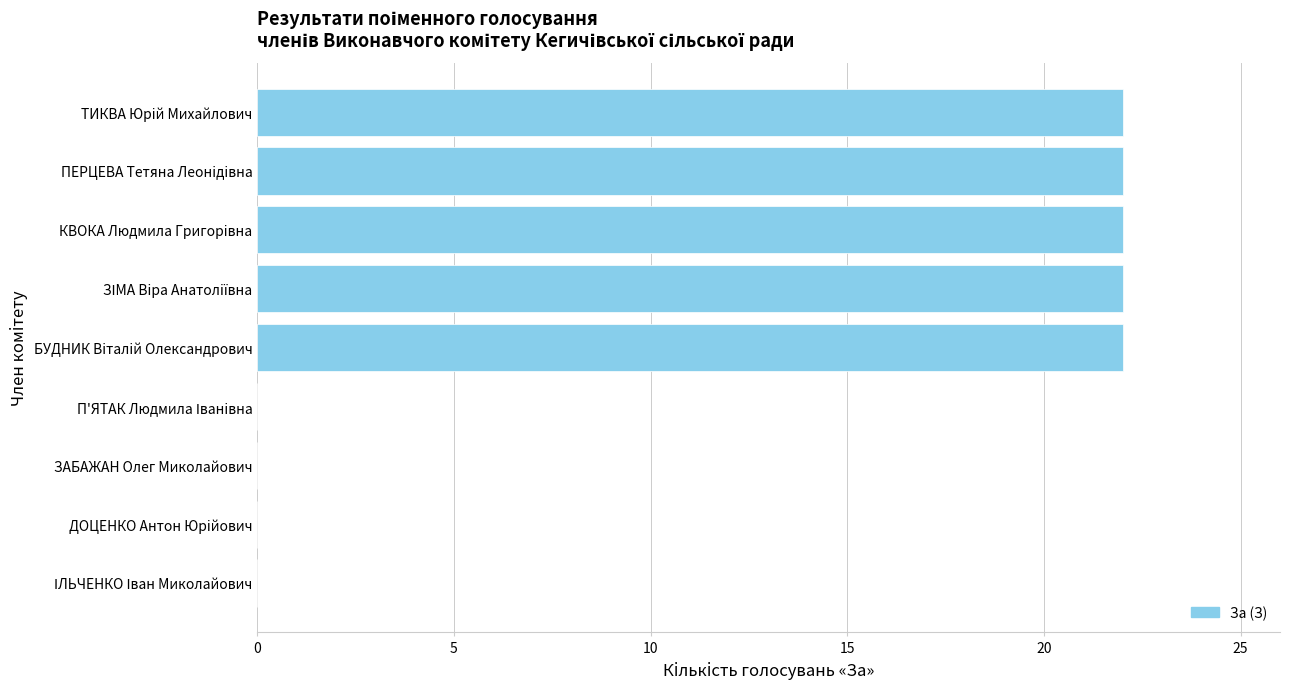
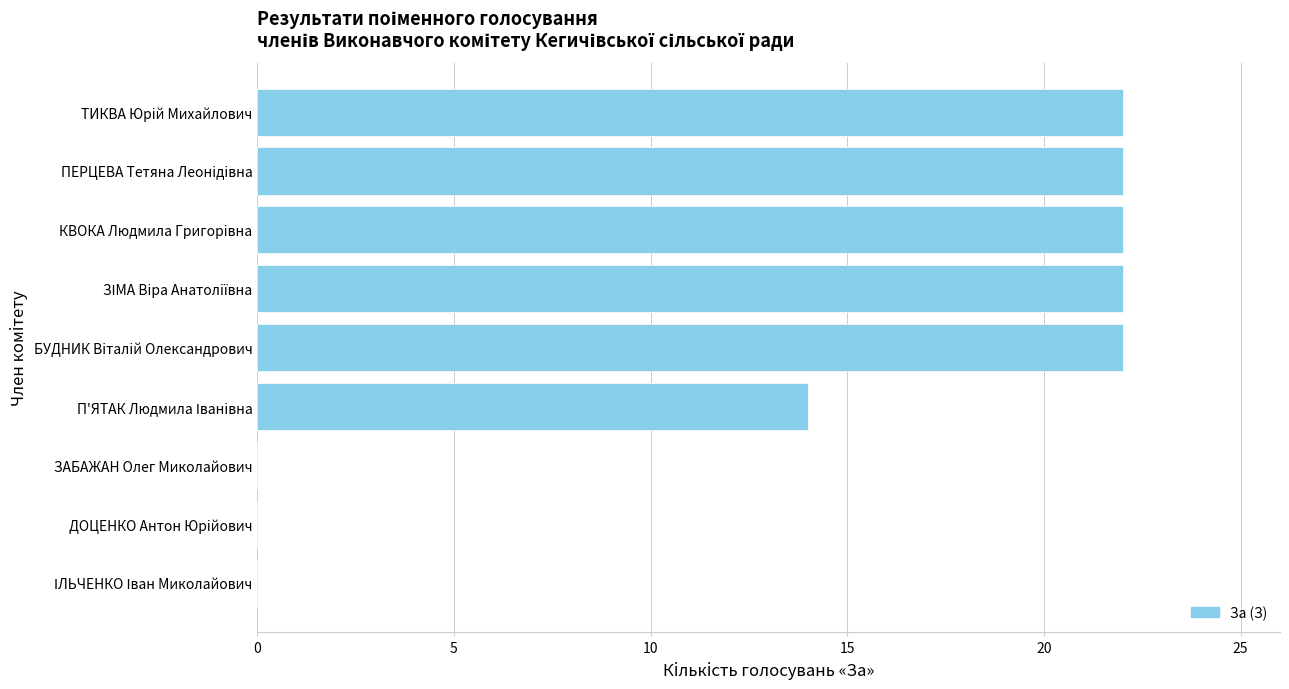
П'ЯТАК Людмила Іванівна: 0 -> 14
